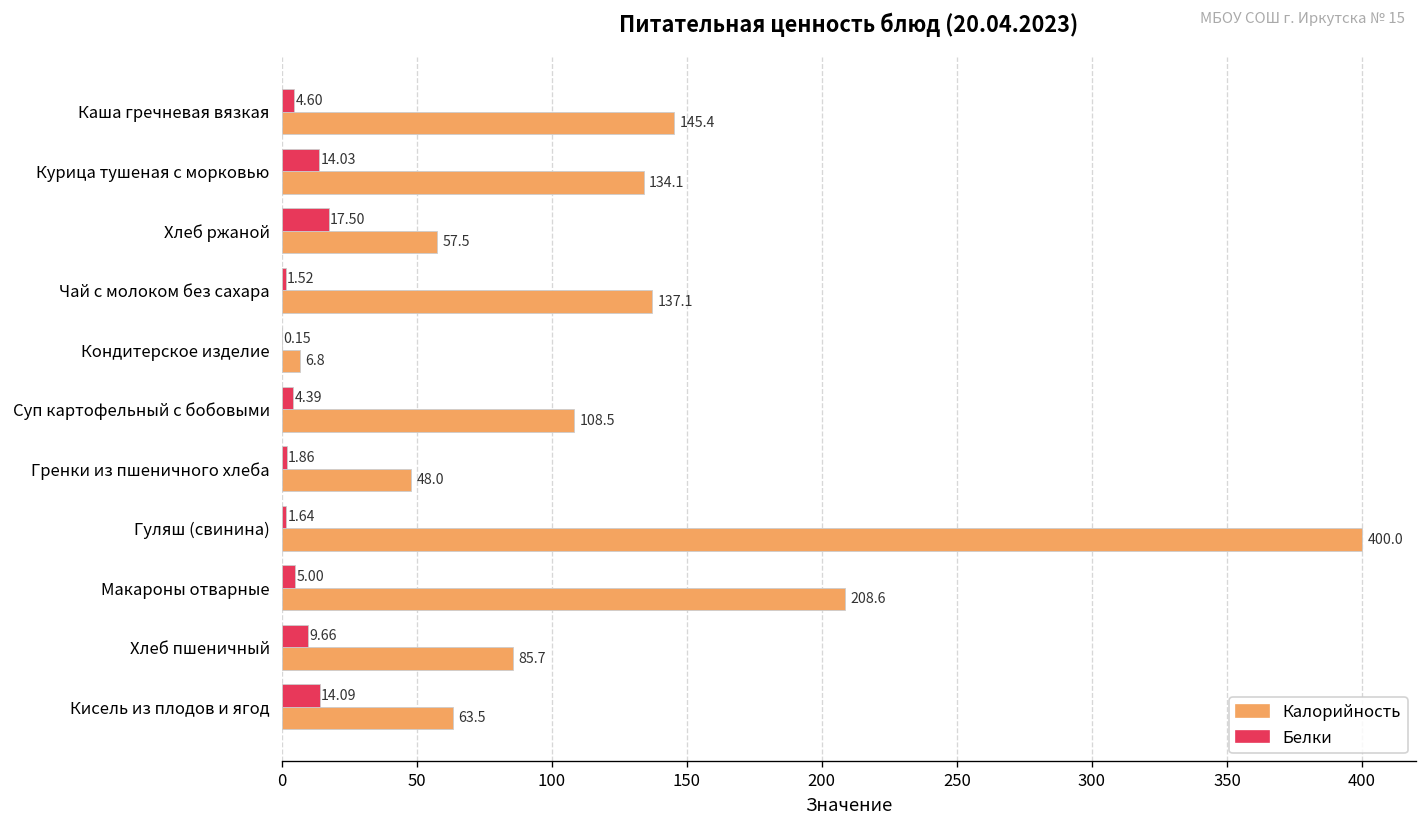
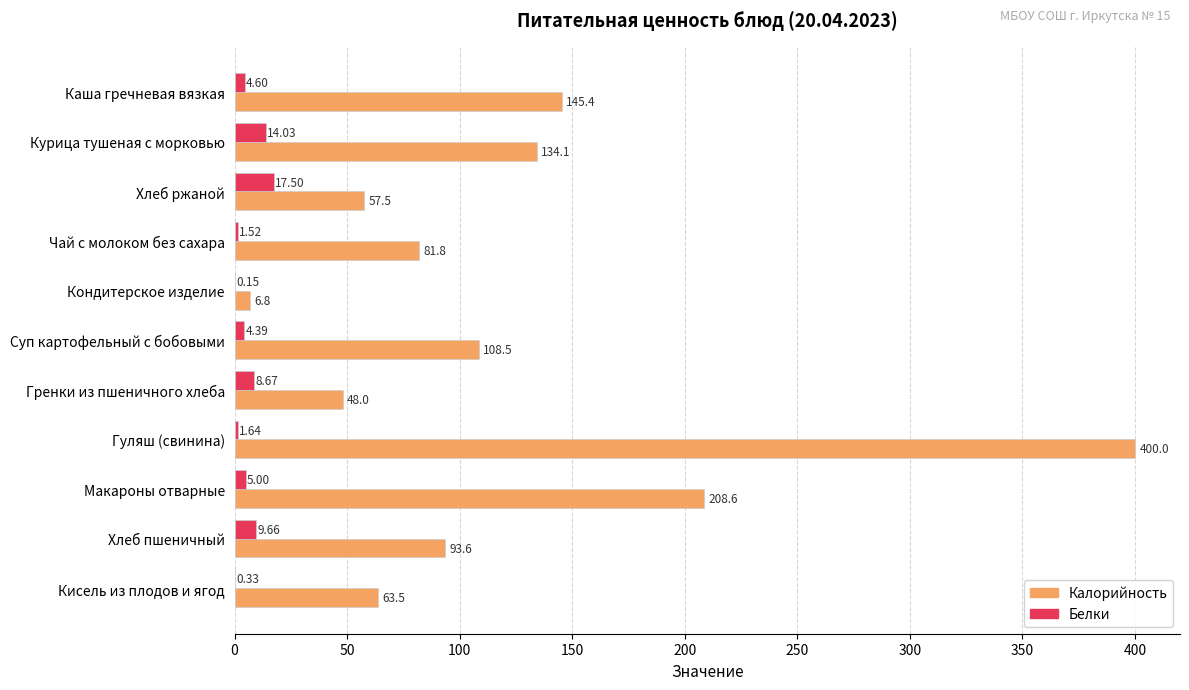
Калорийность, Чай с молоком без сахара: 137.1 -> 81.8
Белки, Гренки из пшеничного хлеба: 1.86 -> 8.67
Калорийность, Хлеб пшеничный: 85.7 -> 93.6
Белки, Кисель из плодов и ягод: 14.09 -> 0.33
